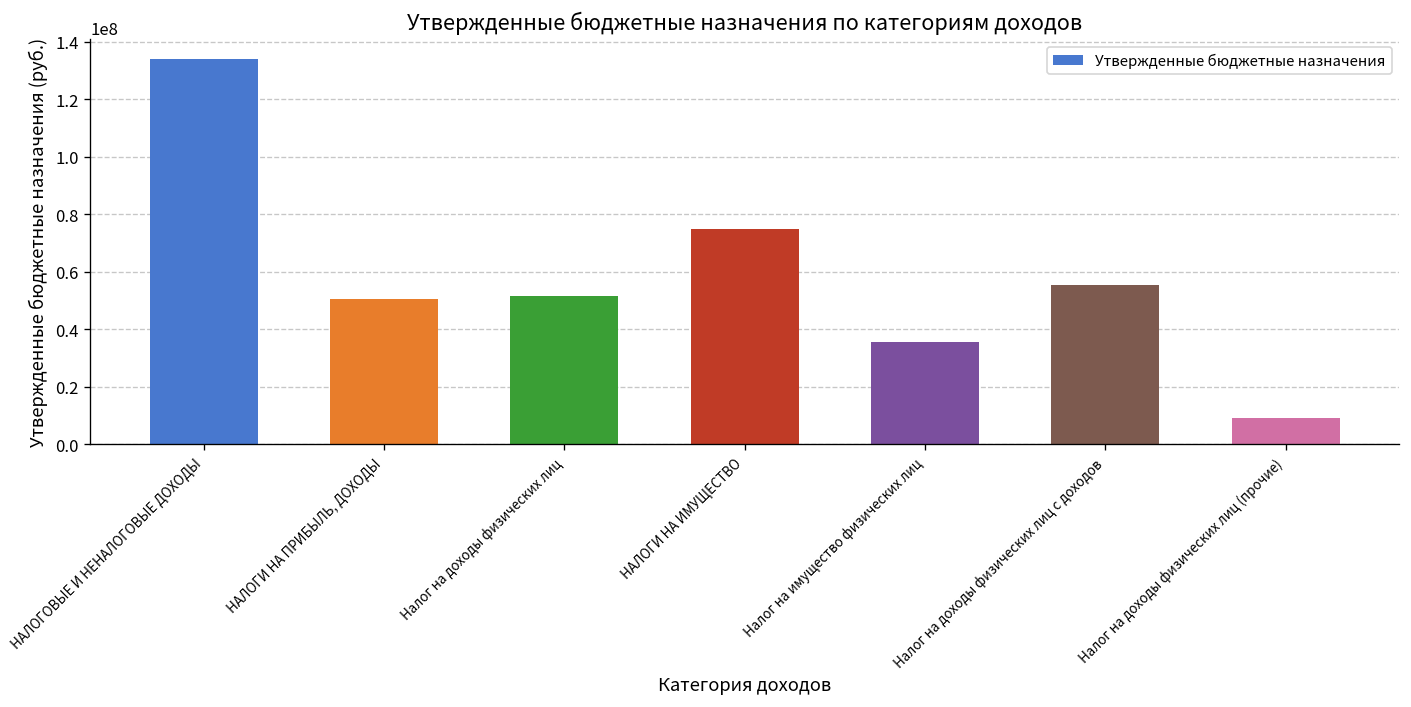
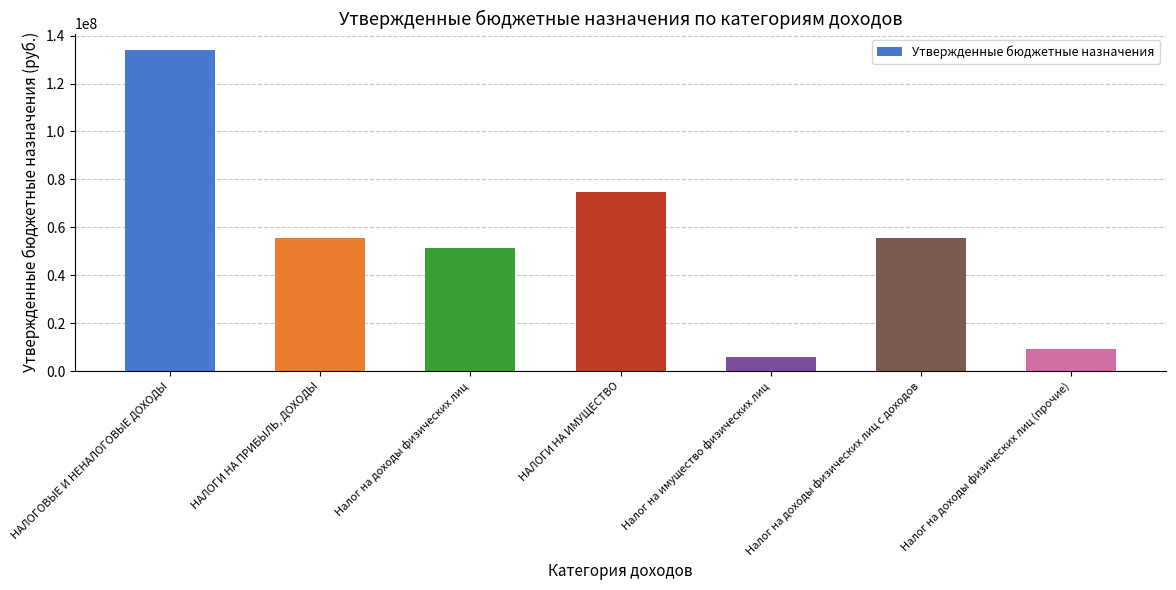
НАЛОГИ НА ПРИБЫЛЬ, ДОХОДЫ: 51000000 -> 55000000
Налог на имущество физических лиц: 36000000 -> 6000000
